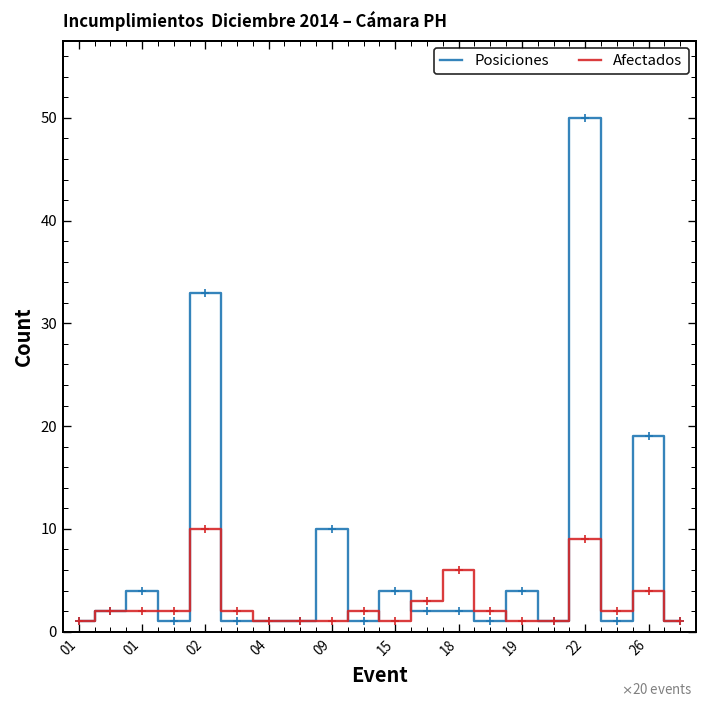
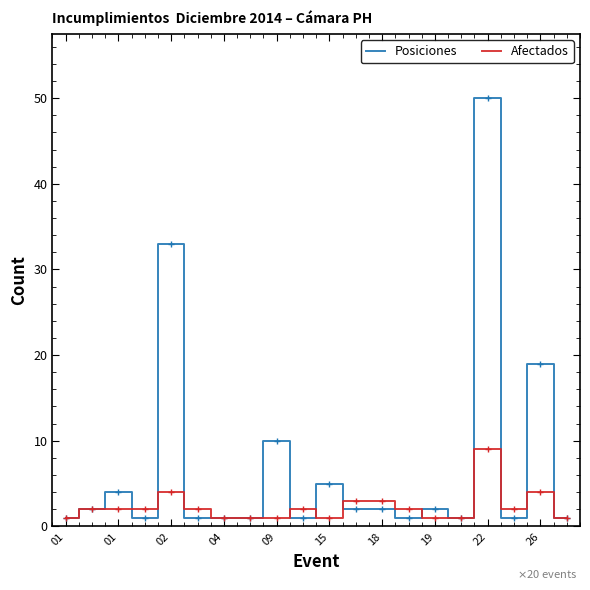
Afectados, 02: 10 -> 4
Posiciones, 15: 4 -> 5
Afectados, 18: 6 -> 3
Posiciones, 19: 4 -> 2
